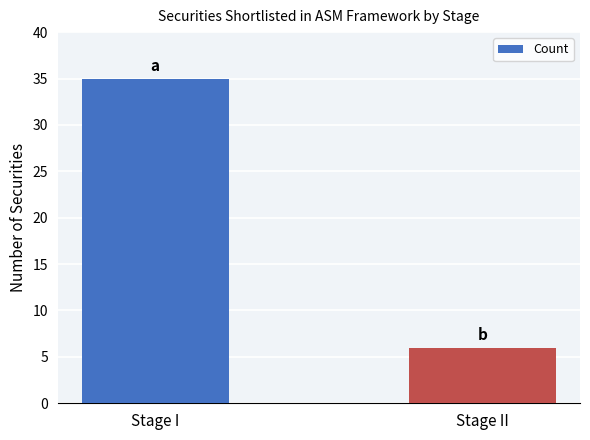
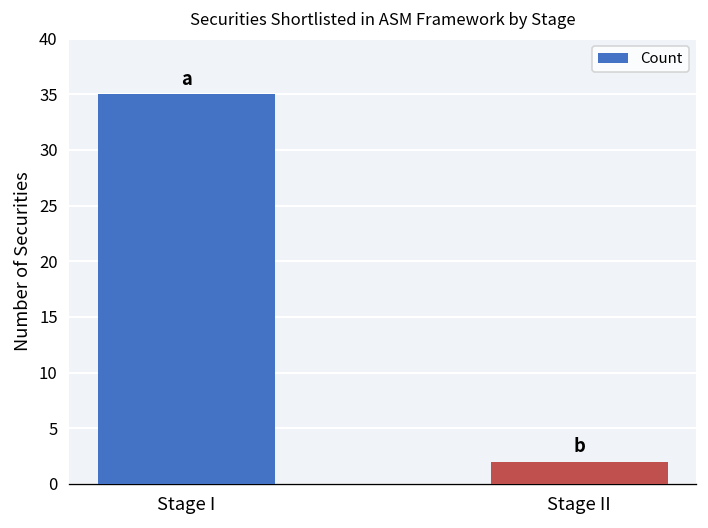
Stage II: 6 -> 2
